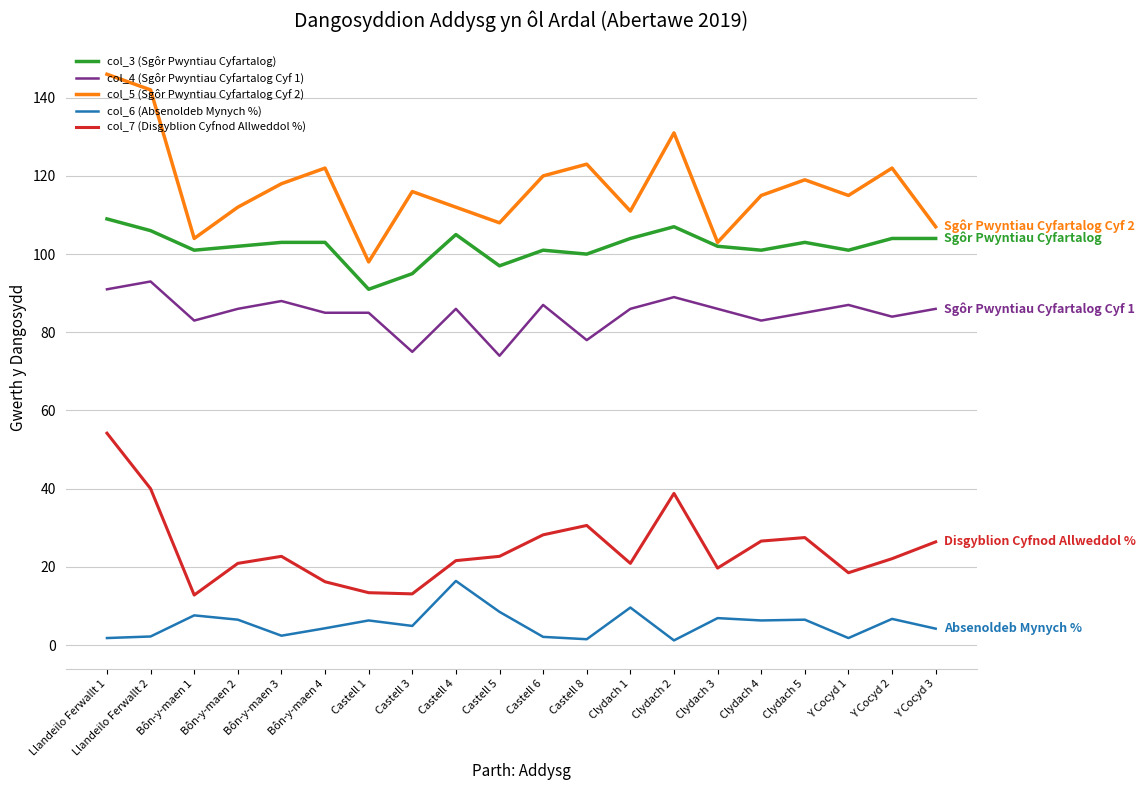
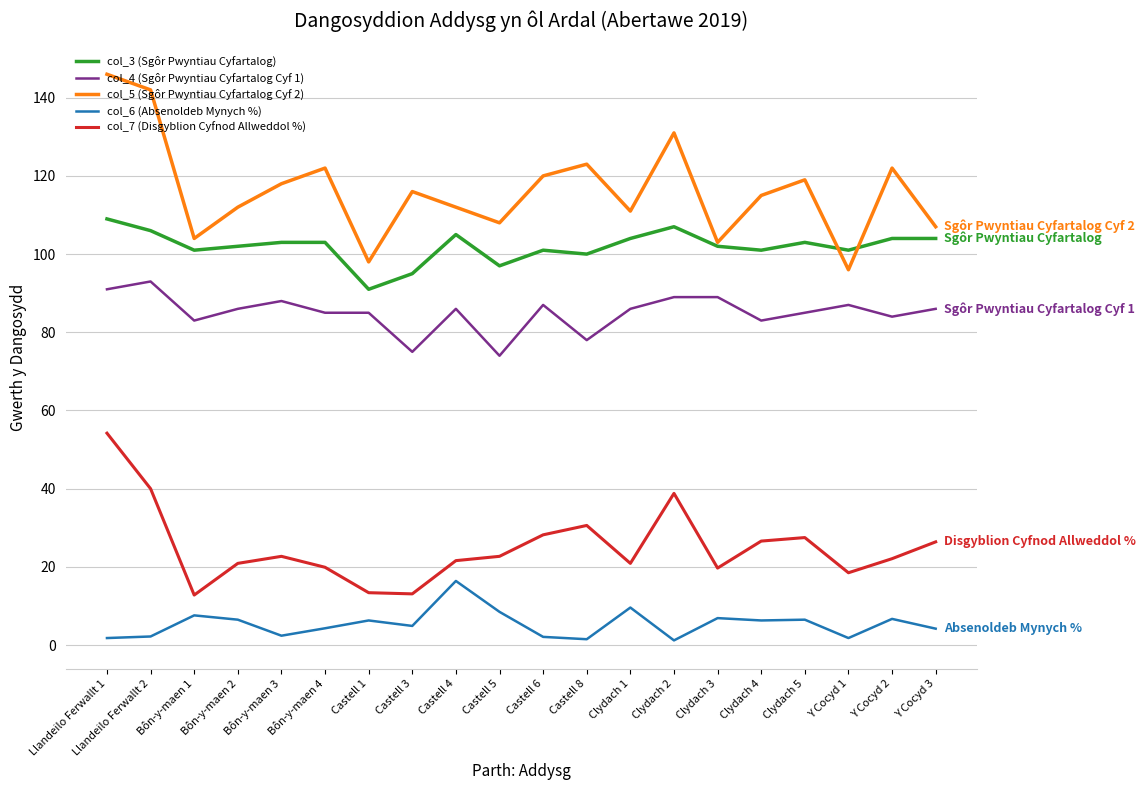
col_7 (Disgyblion Cyfnod Allweddol %), Bôn-y-maen 4: 16 -> 20
col_4 (Sgôr Pwyntiau Cyfartalog Cyf 1), Clydach 3: 86 -> 89
col_5 (Sgôr Pwyntiau Cyfartalog Cyf 2), Y Cocyd 1: 115 -> 96
